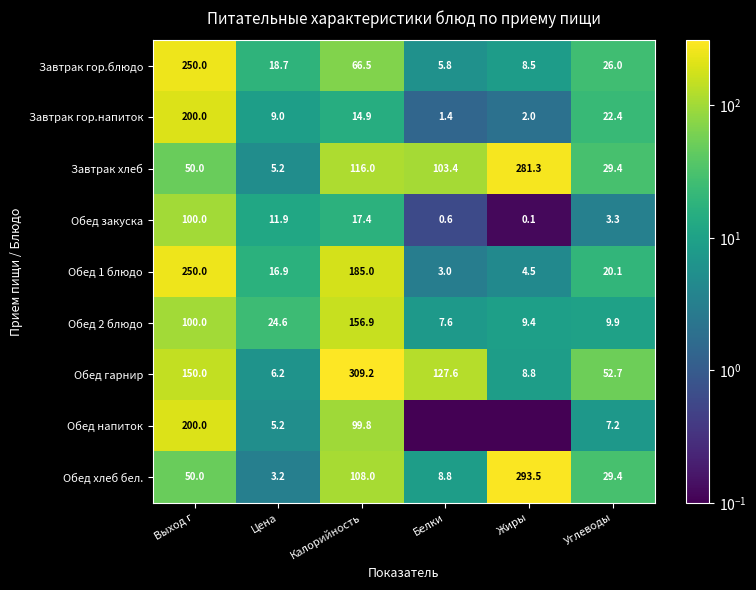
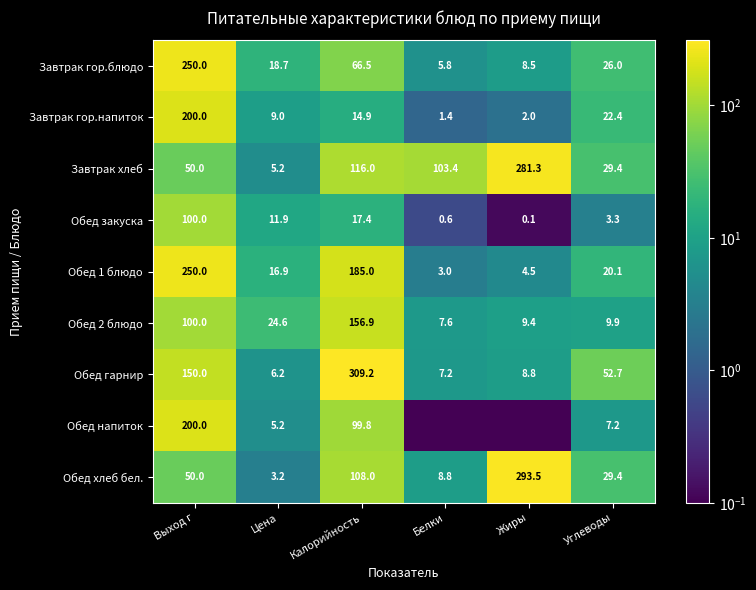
Обед гарнир, Белки: 127.6 -> 7.2
